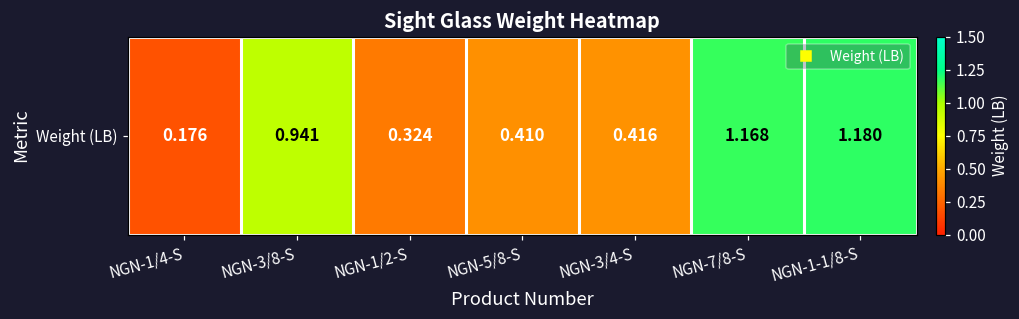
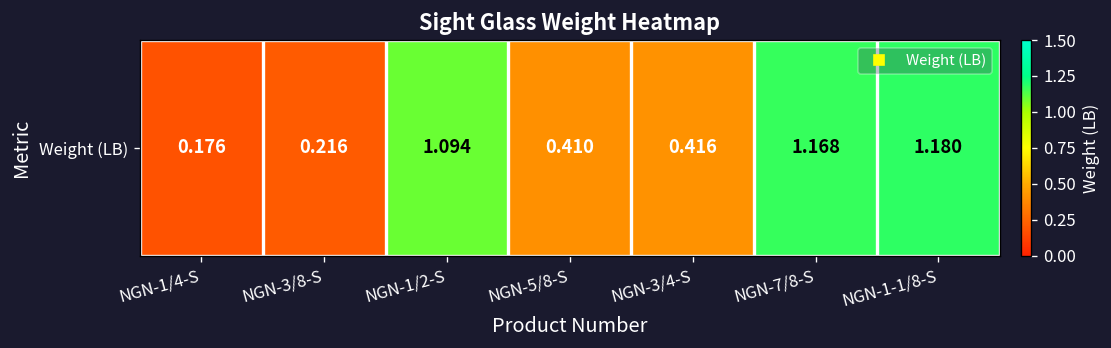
Weight (LB), NGN-3/8-S: 0.941 -> 0.216
Weight (LB), NGN-1/2-S: 0.324 -> 1.094
